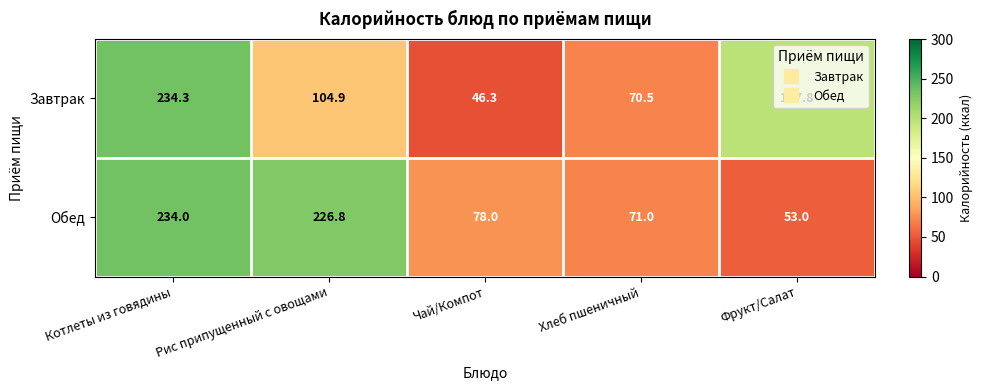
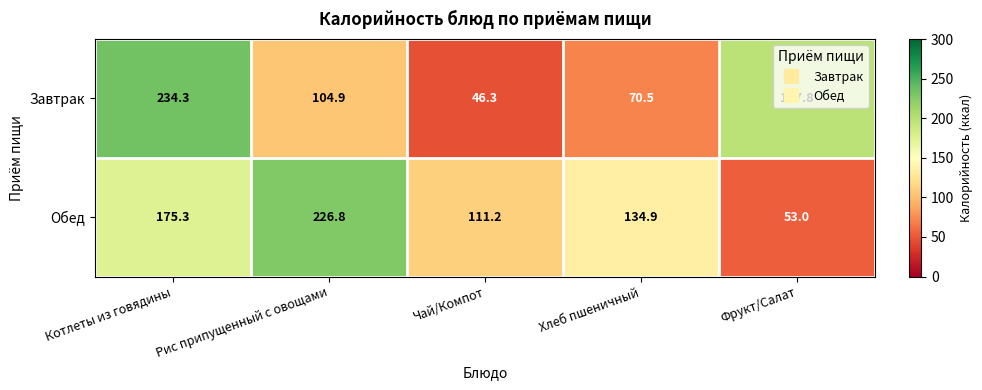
Обед, Котлеты из говядины: 234.0 -> 175.3
Обед, Чай/Компот: 78.0 -> 111.2
Обед, Хлеб пшеничный: 71.0 -> 134.9
